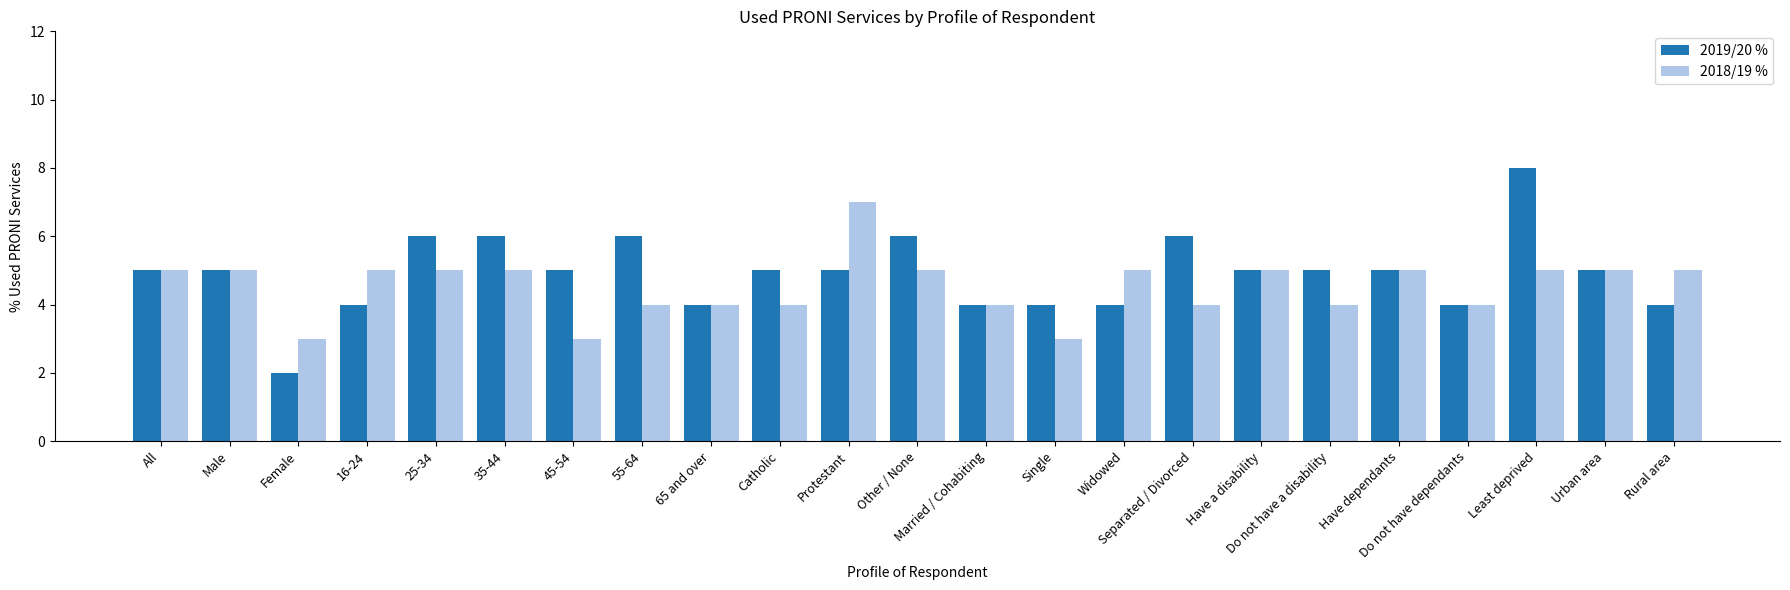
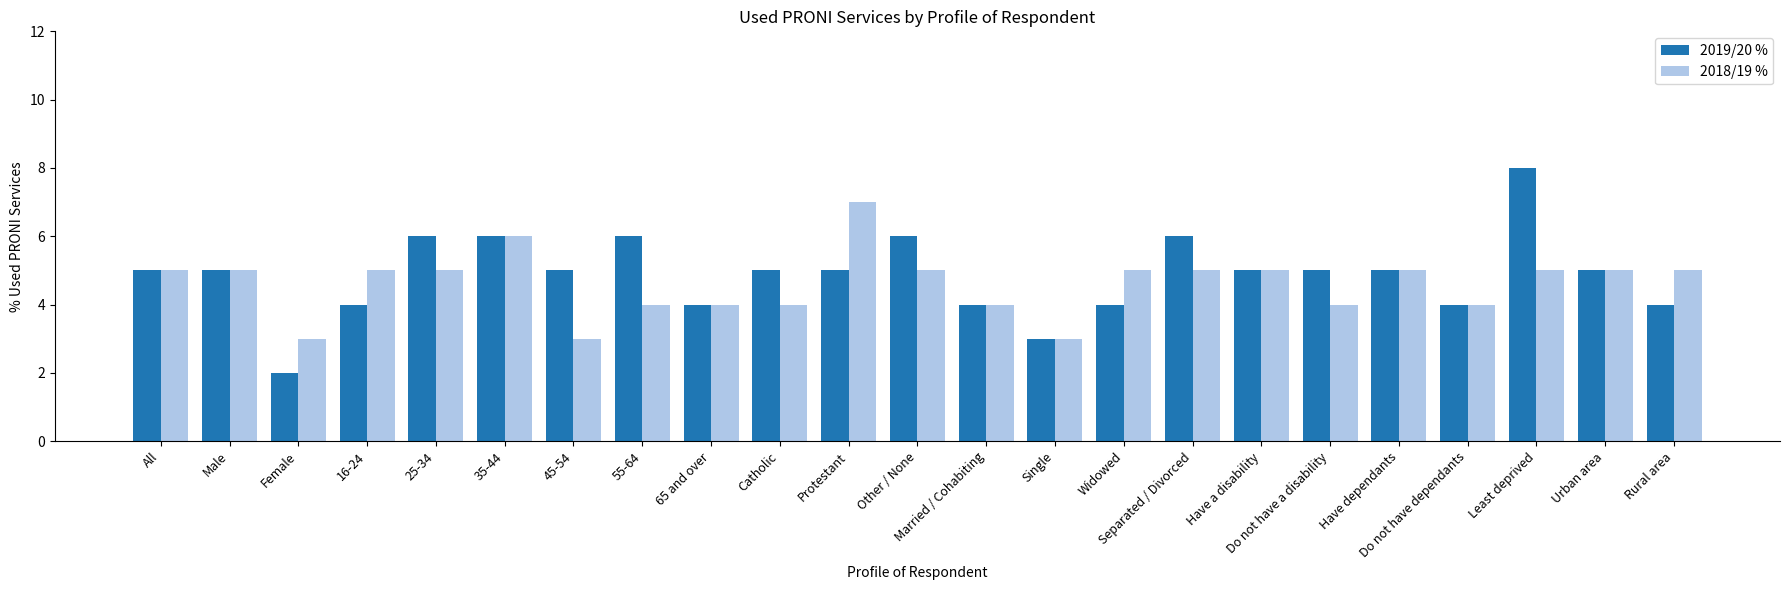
2018/19 %, 35-44: 5 -> 6
2019/20 %, Single: 4 -> 3
2018/19 %, Separated / Divorced: 4 -> 5
